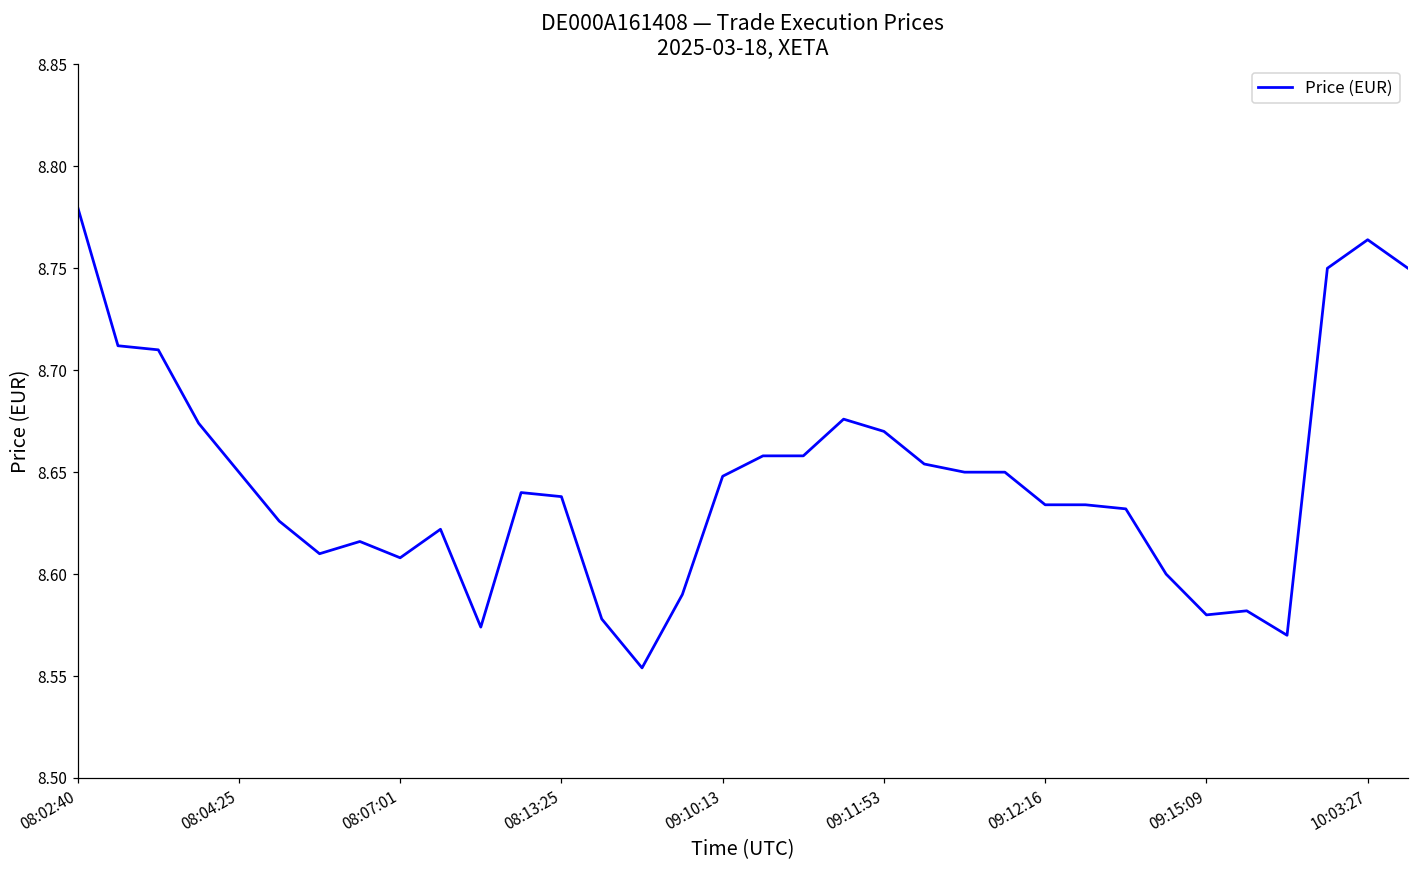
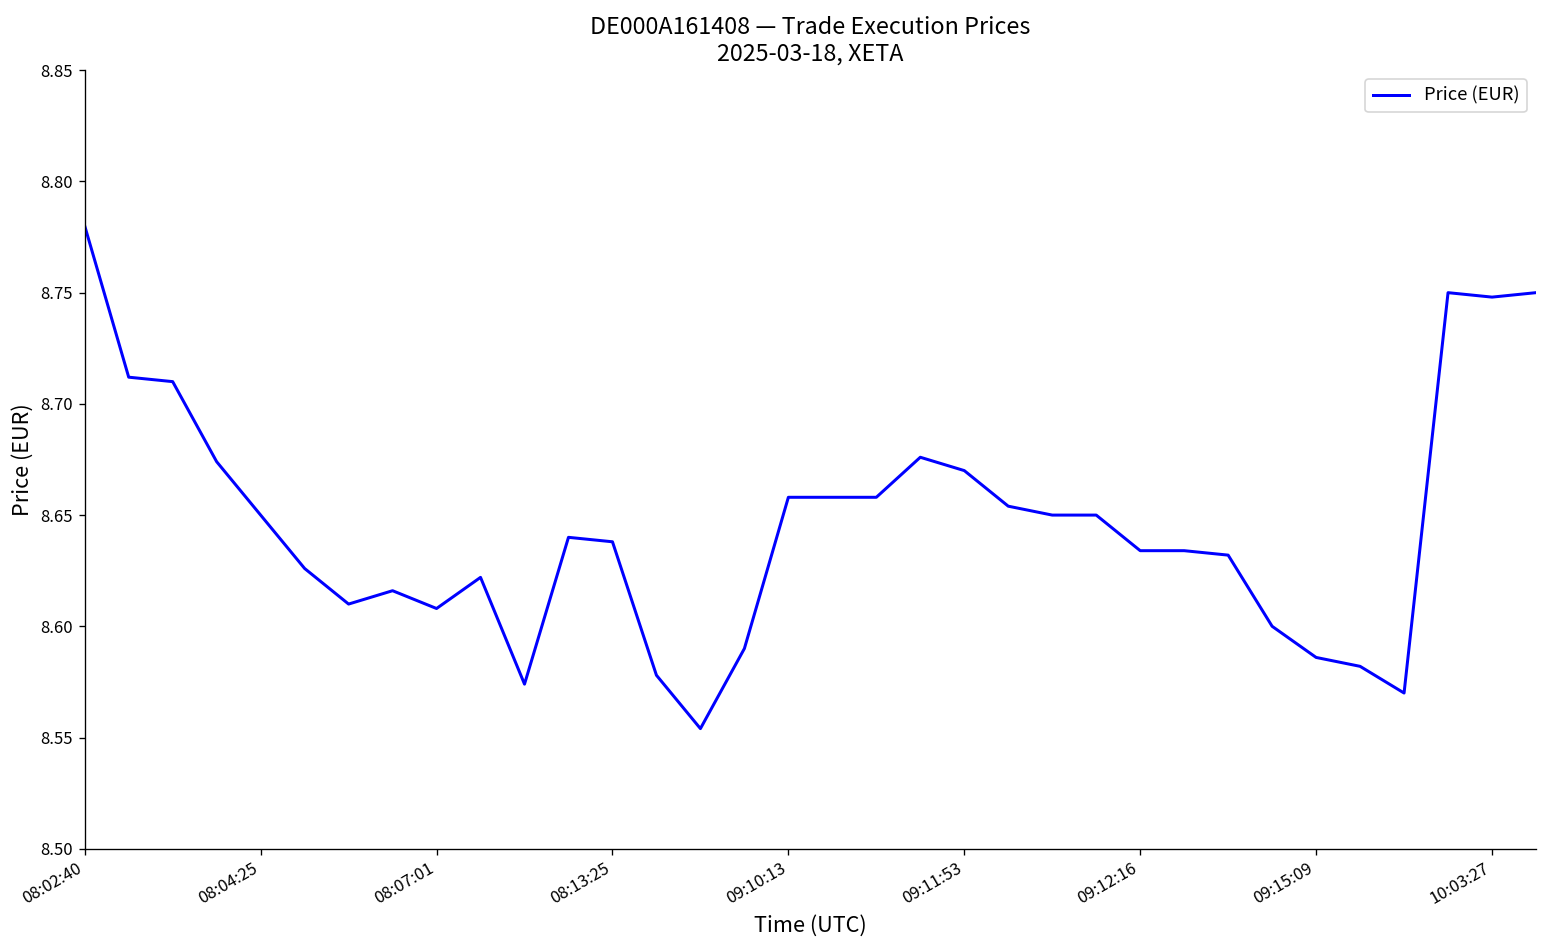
09:10:13: 8.648 -> 8.658
09:15:09: 8.580 -> 8.586
10:03:27: 8.764 -> 8.748
